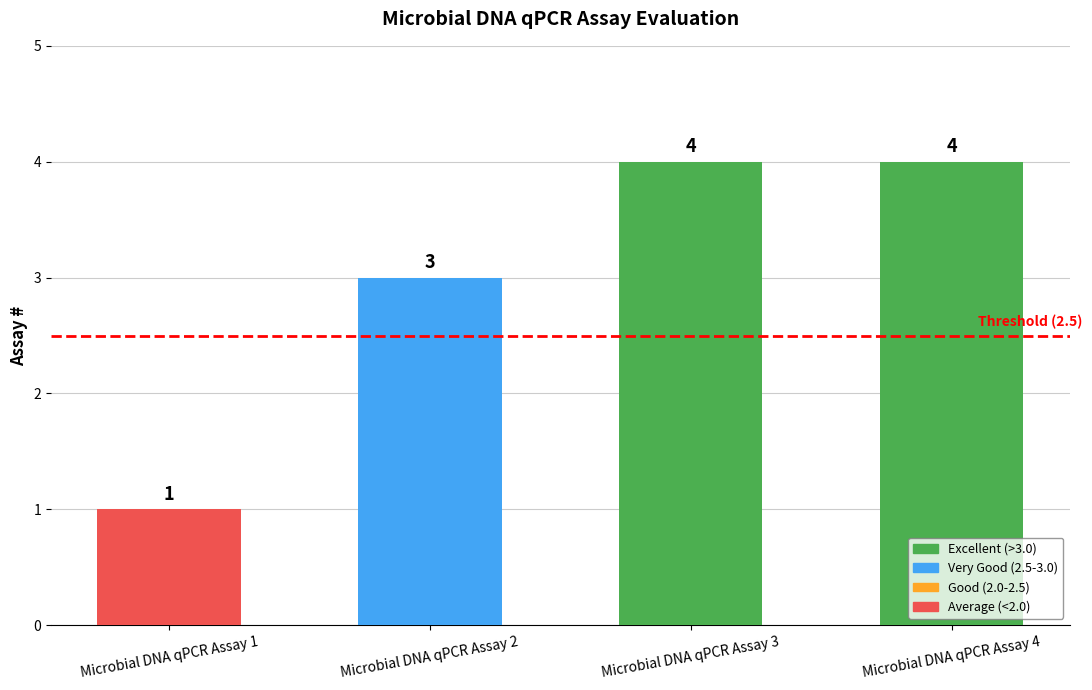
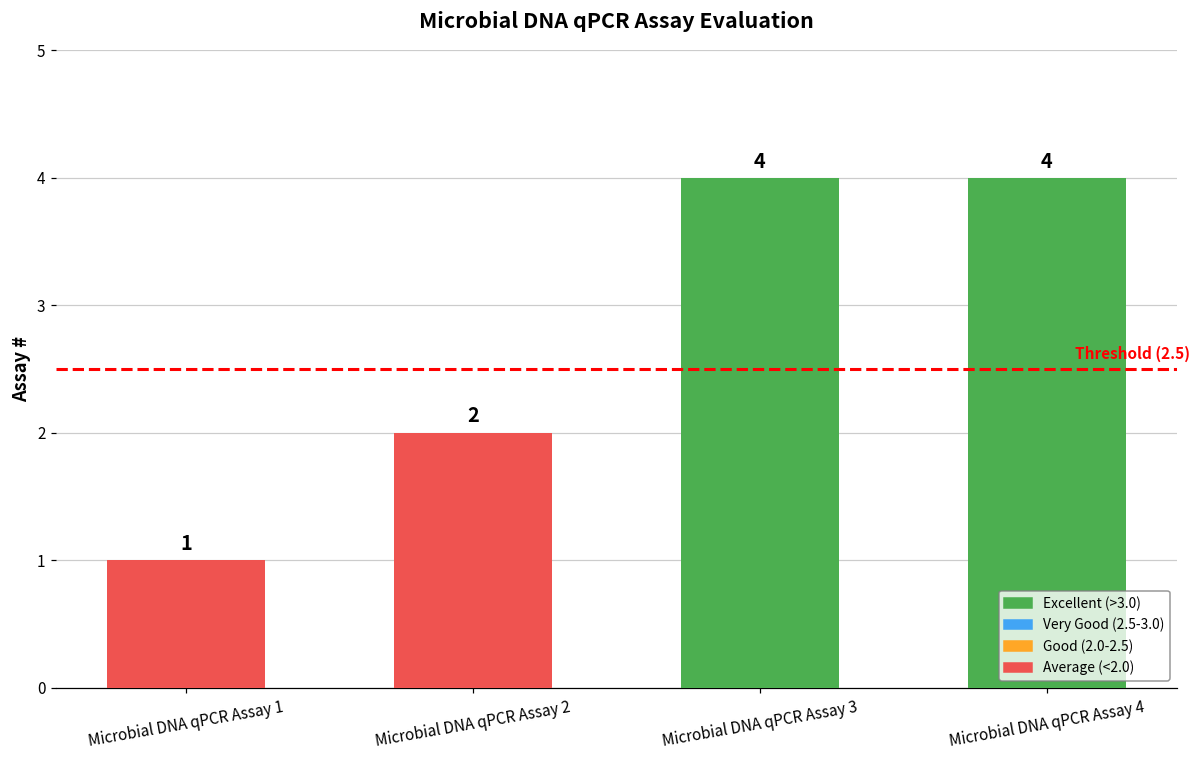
Microbial DNA qPCR Assay 2: 3 -> 2
